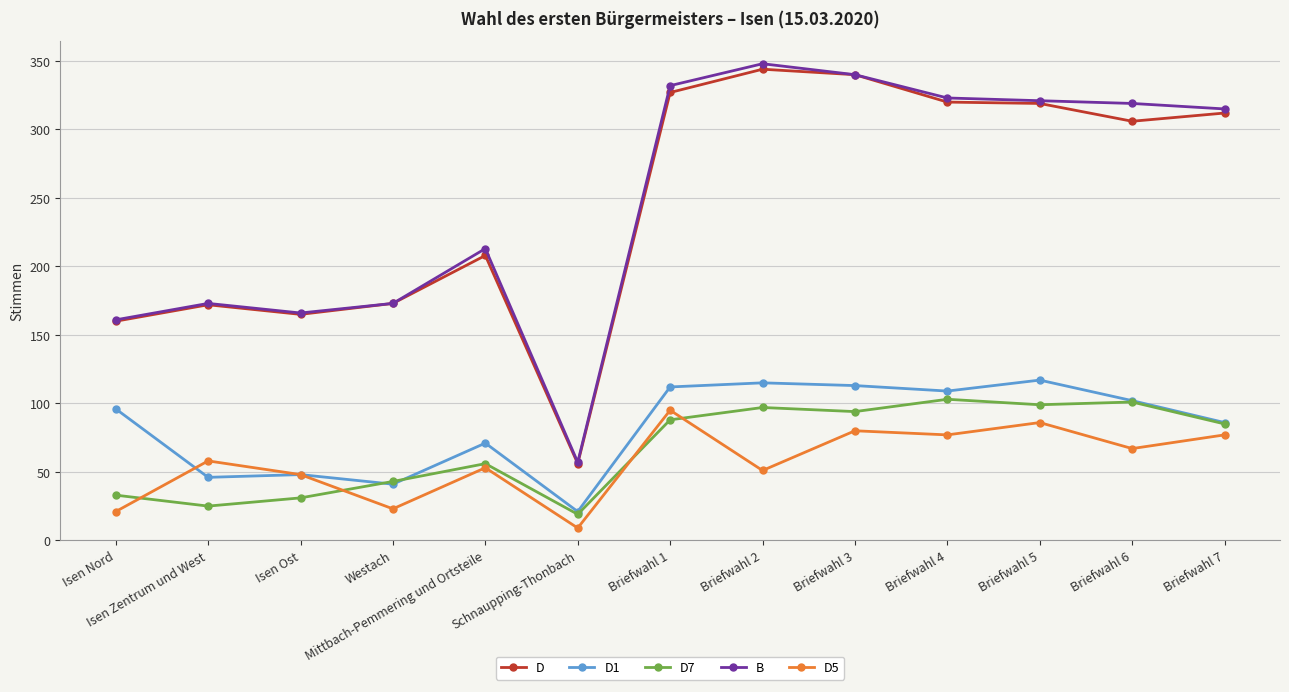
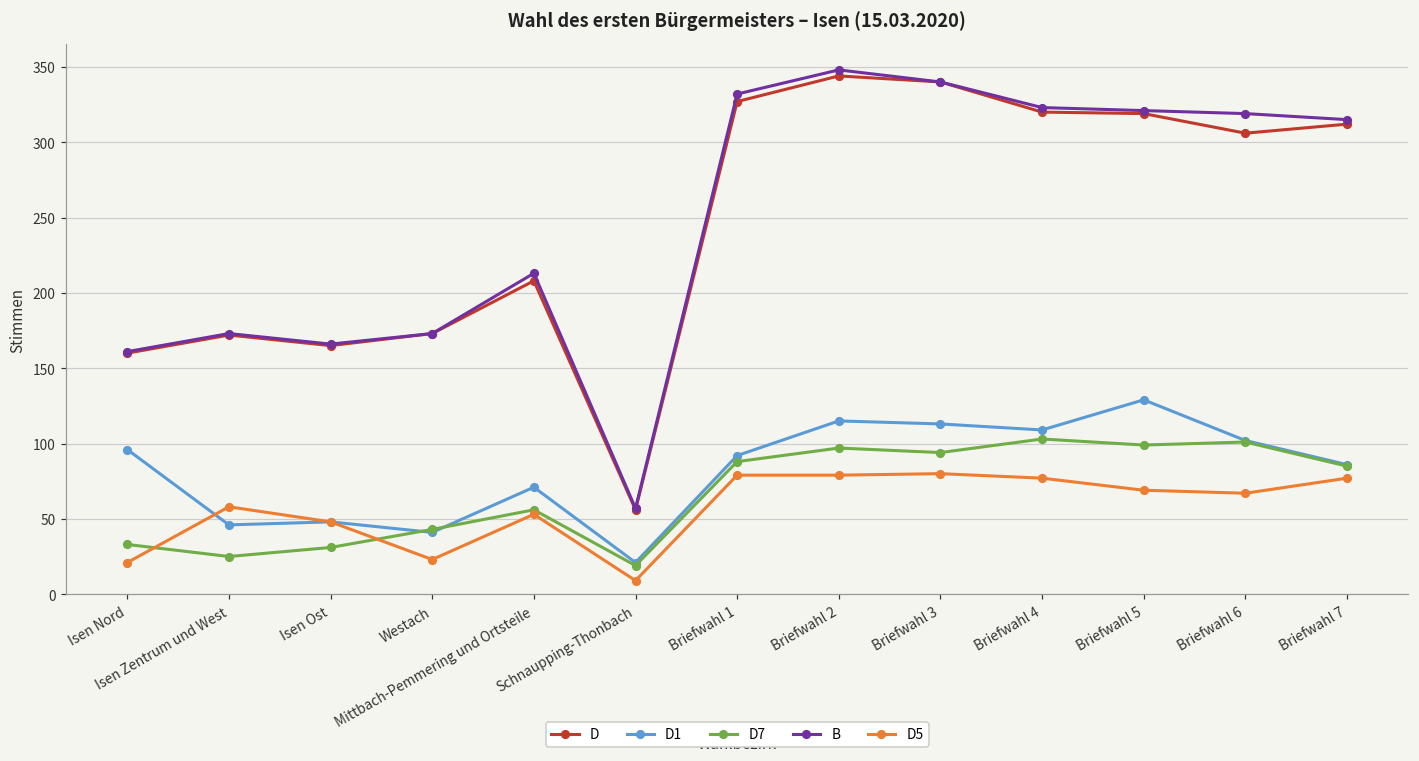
D1, Briefwahl 1: 112 -> 92
D5, Briefwahl 1: 95 -> 79
D5, Briefwahl 2: 51 -> 79
D1, Briefwahl 5: 117 -> 129
D5, Briefwahl 5: 86 -> 69
